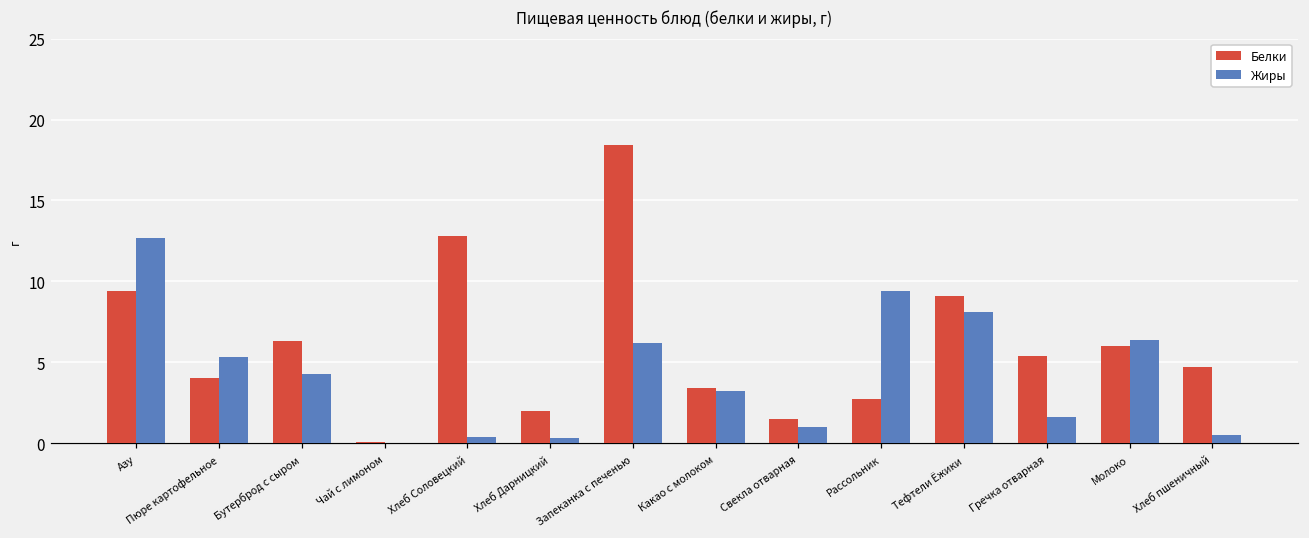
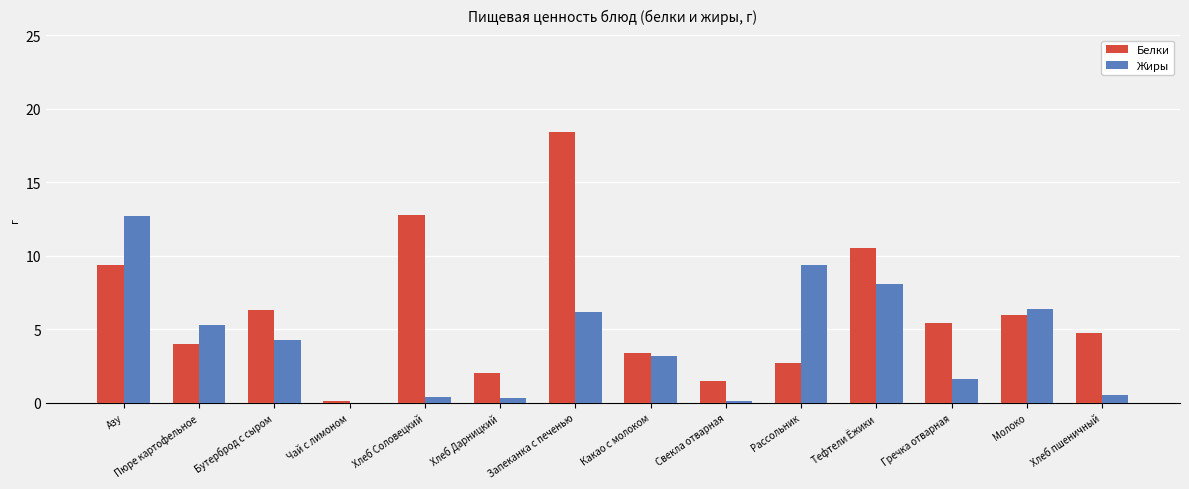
Жиры, Свекла отварная: 1.0 -> 0.1
Белки, Тефтели Ёжики: 9.1 -> 10.5
